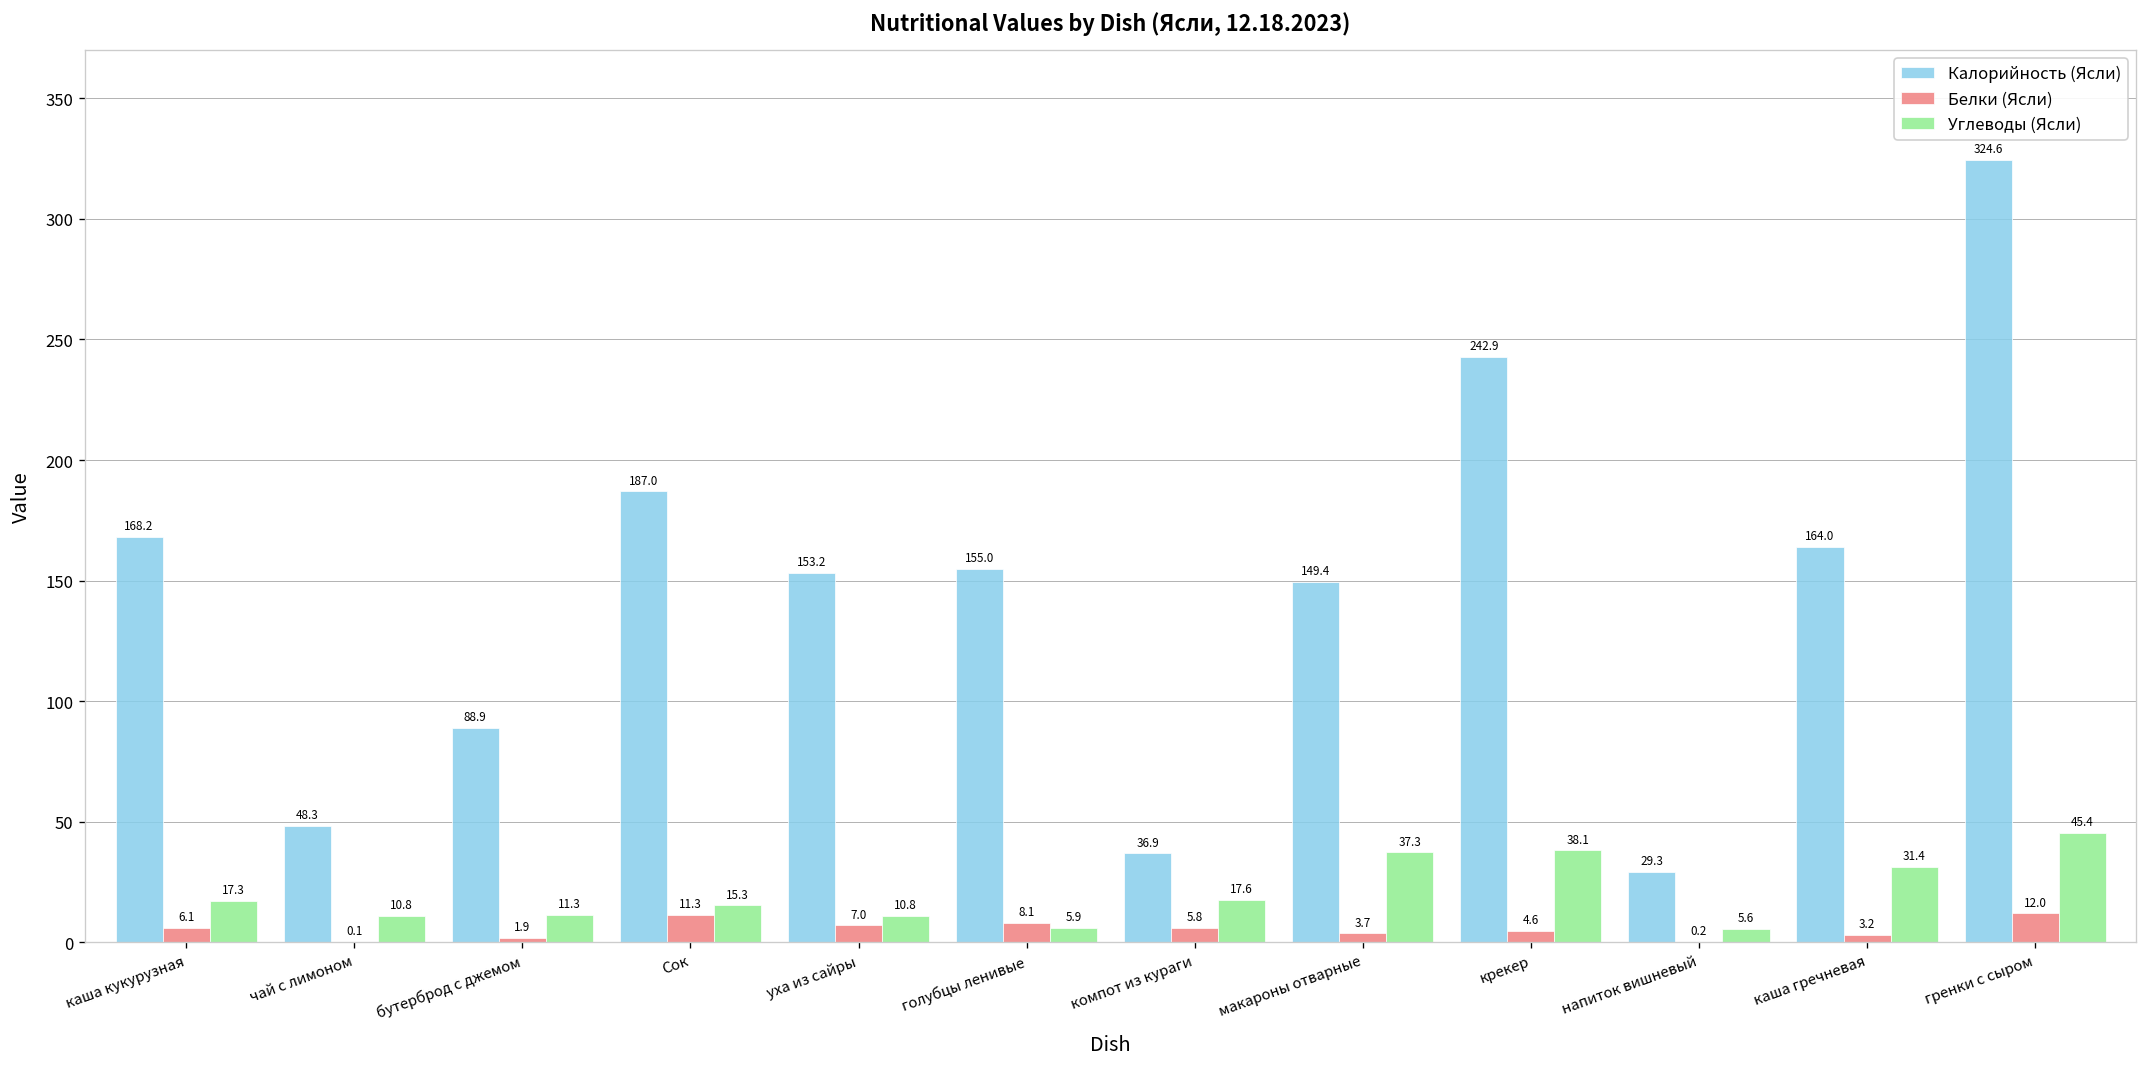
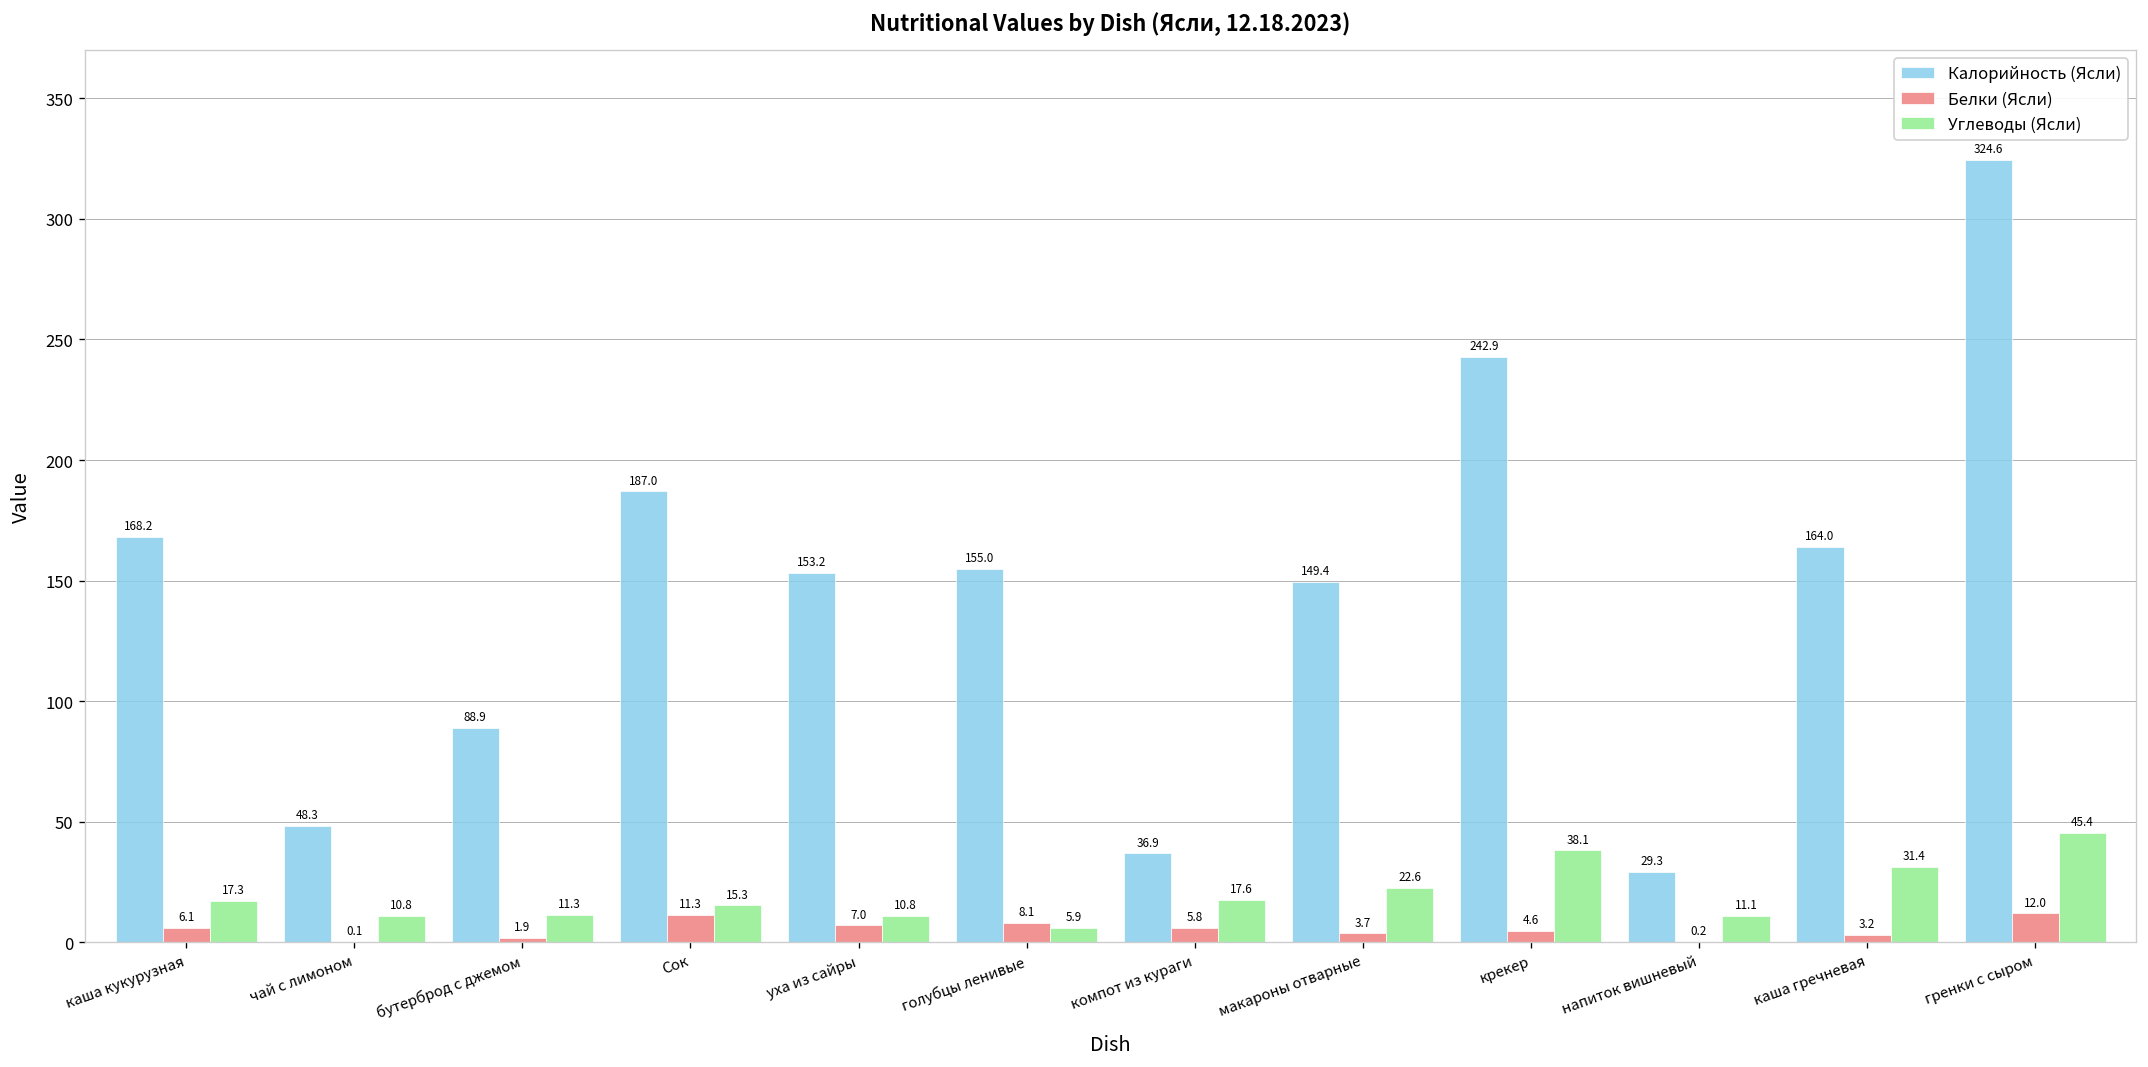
Углеводы (Ясли), макароны отварные: 37.3 -> 22.6
Углеводы (Ясли), напиток вишневый: 5.6 -> 11.1
